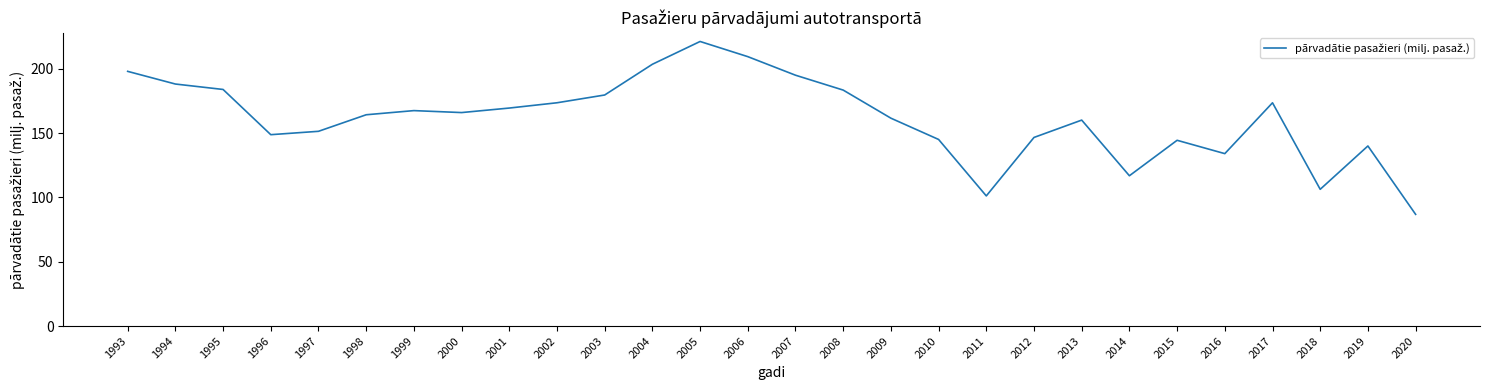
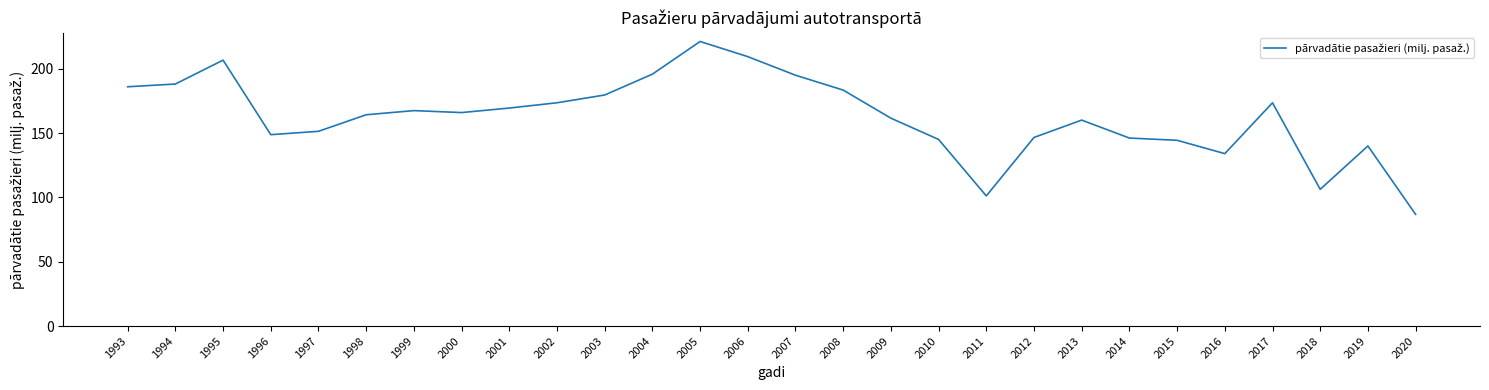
1993: 198 -> 186
1995: 184 -> 207
2004: 203 -> 196
2014: 117 -> 146
